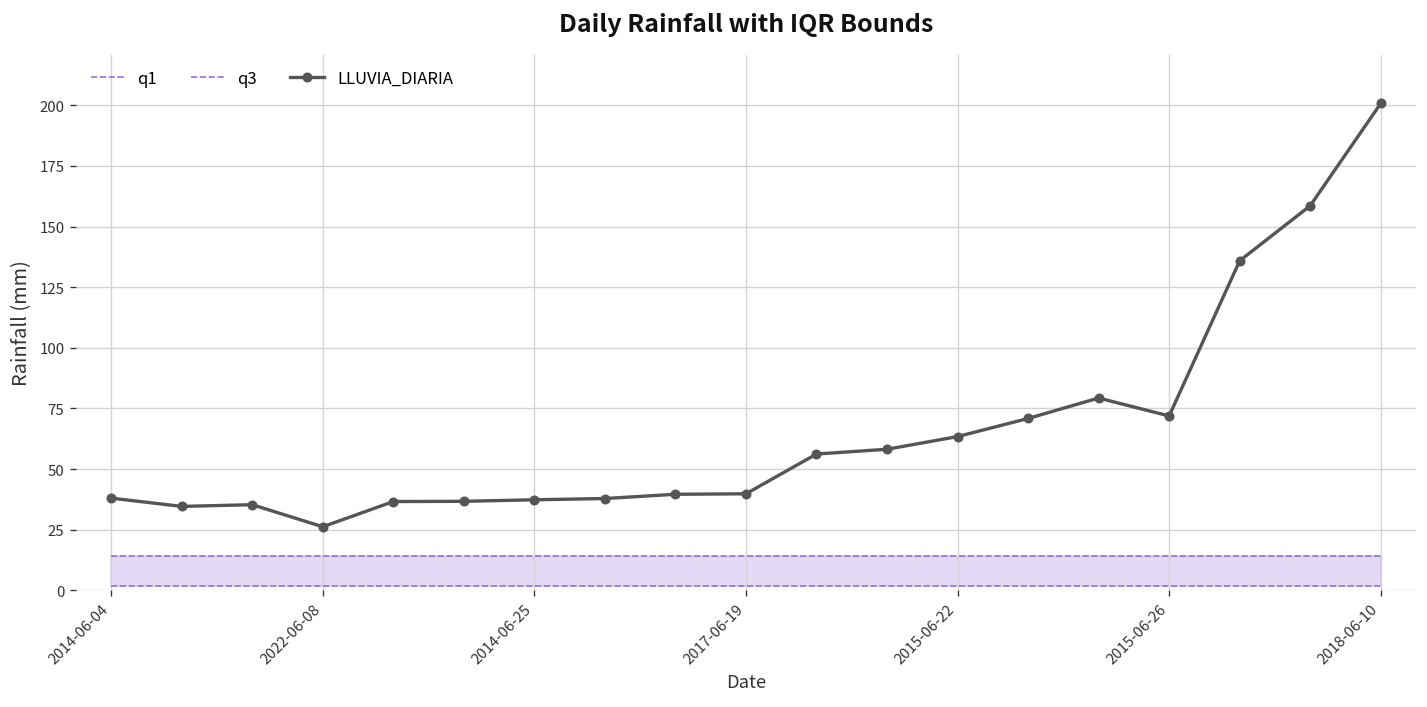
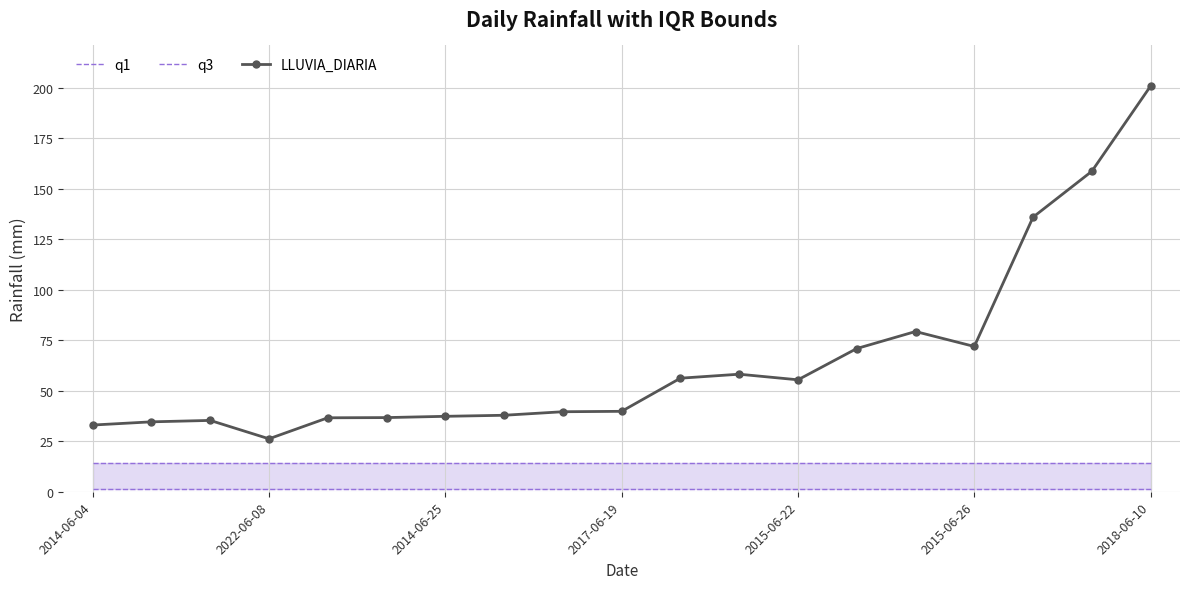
LLUVIA_DIARIA, 2014-06-04: 38 -> 33
LLUVIA_DIARIA, 2015-06-22: 63 -> 55
